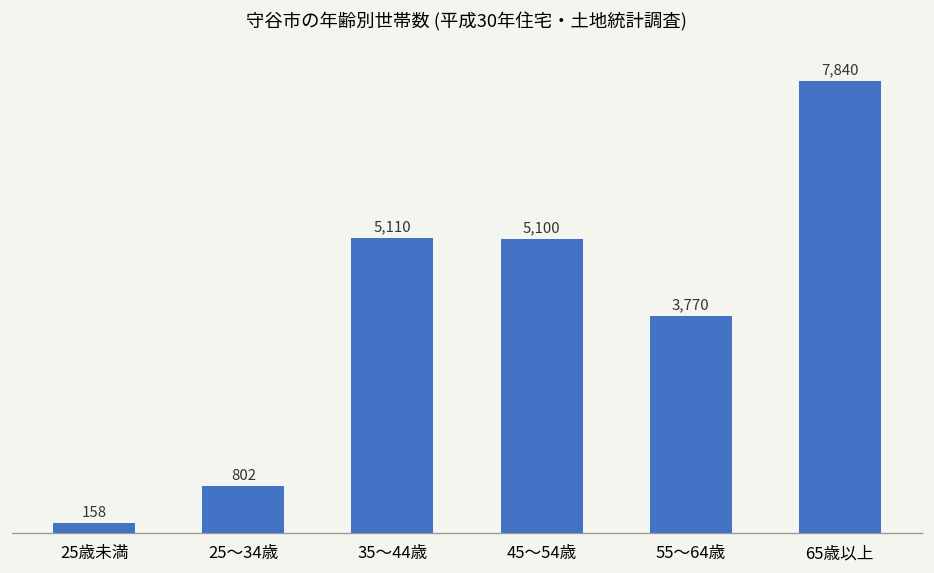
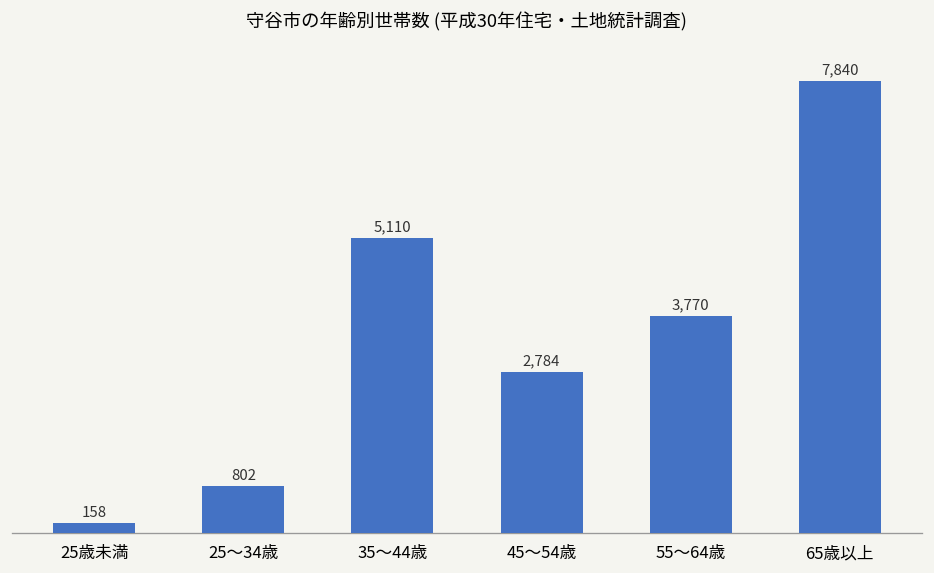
45～54歳: 5,100 -> 2,784
